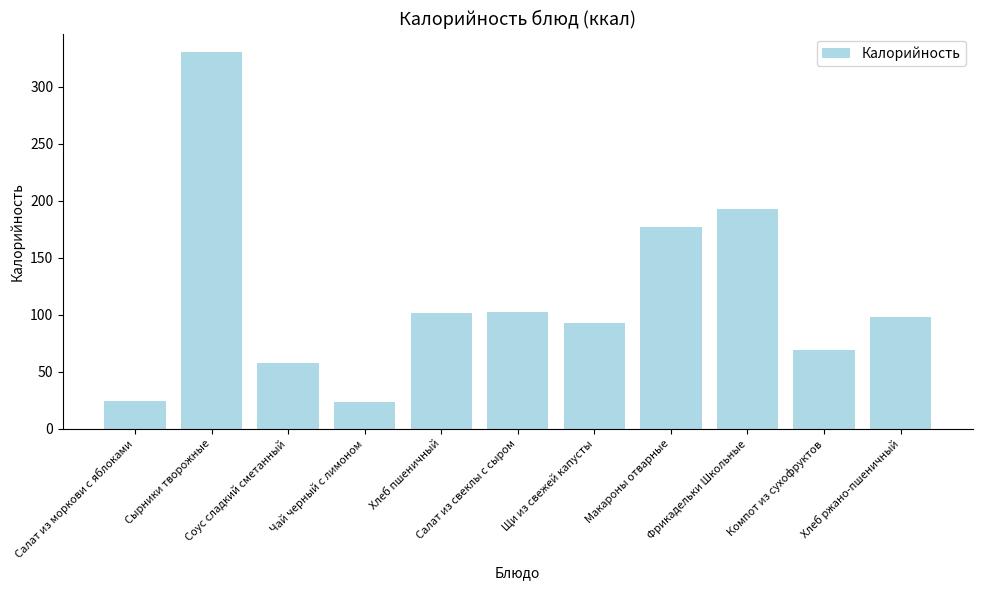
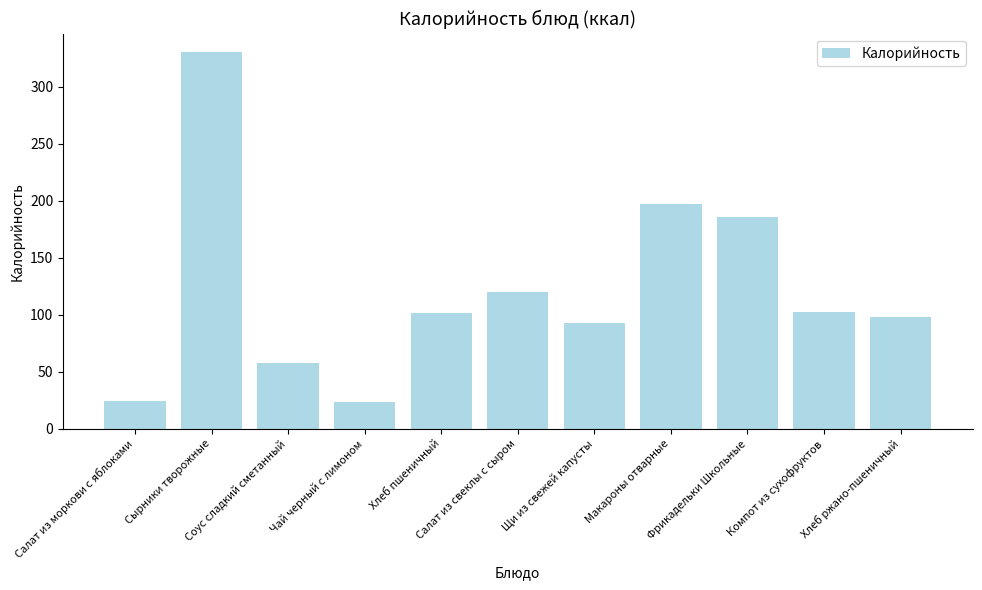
Салат из свеклы с сыром: 103 -> 120
Макароны отварные: 177 -> 197
Фрикадельки Школьные: 193 -> 185
Компот из сухофруктов: 69 -> 102
